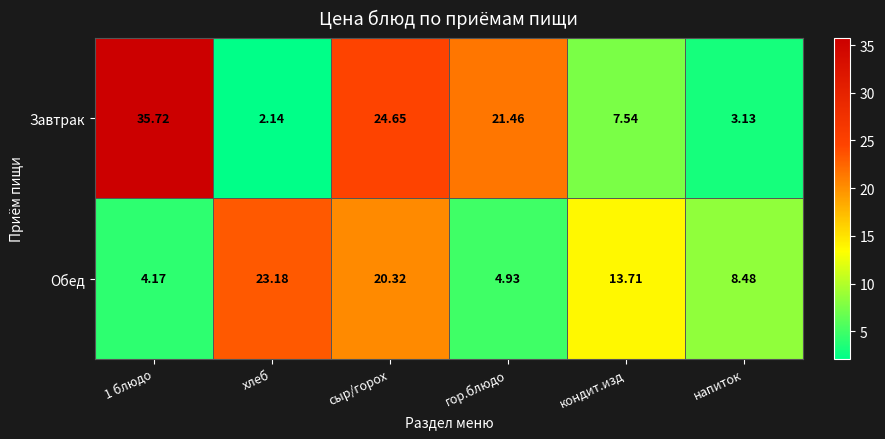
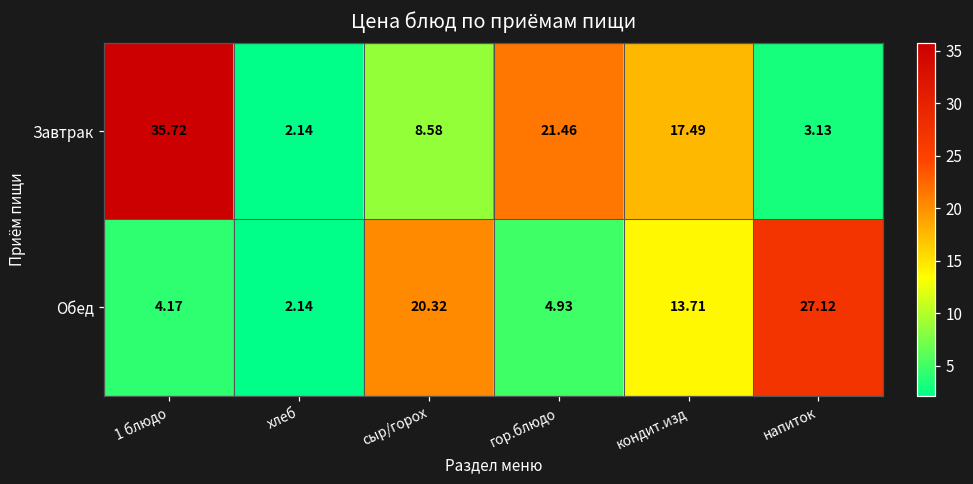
Завтрак, сыр/горох: 24.65 -> 8.58
Завтрак, кондит.изд: 7.54 -> 17.49
Обед, хлеб: 23.18 -> 2.14
Обед, напиток: 8.48 -> 27.12
